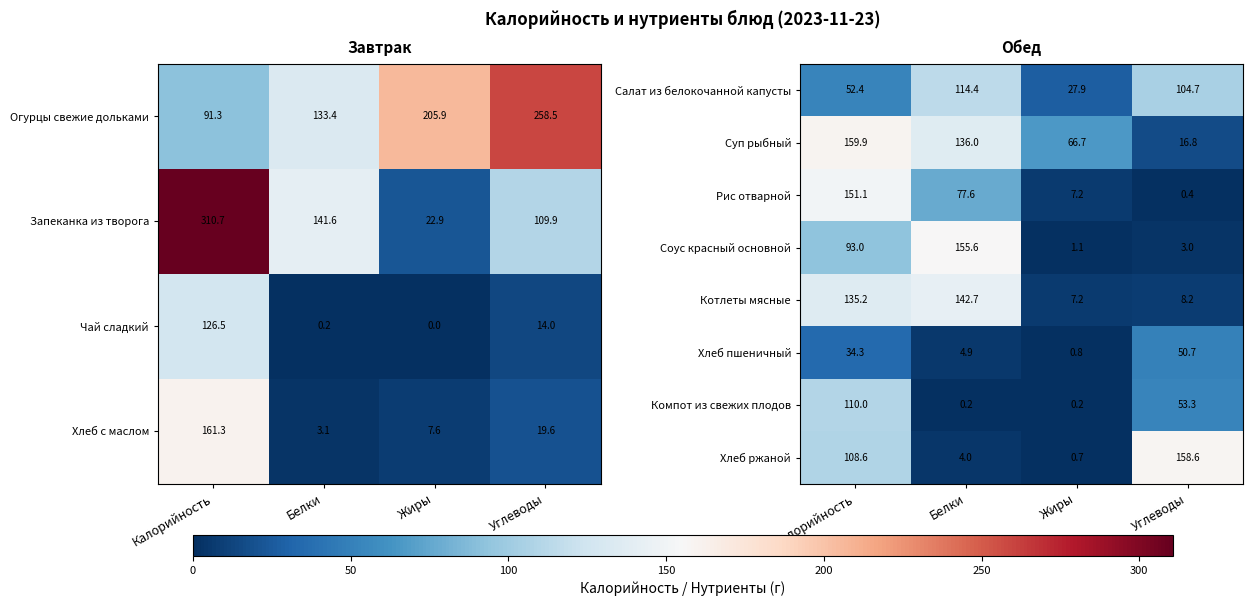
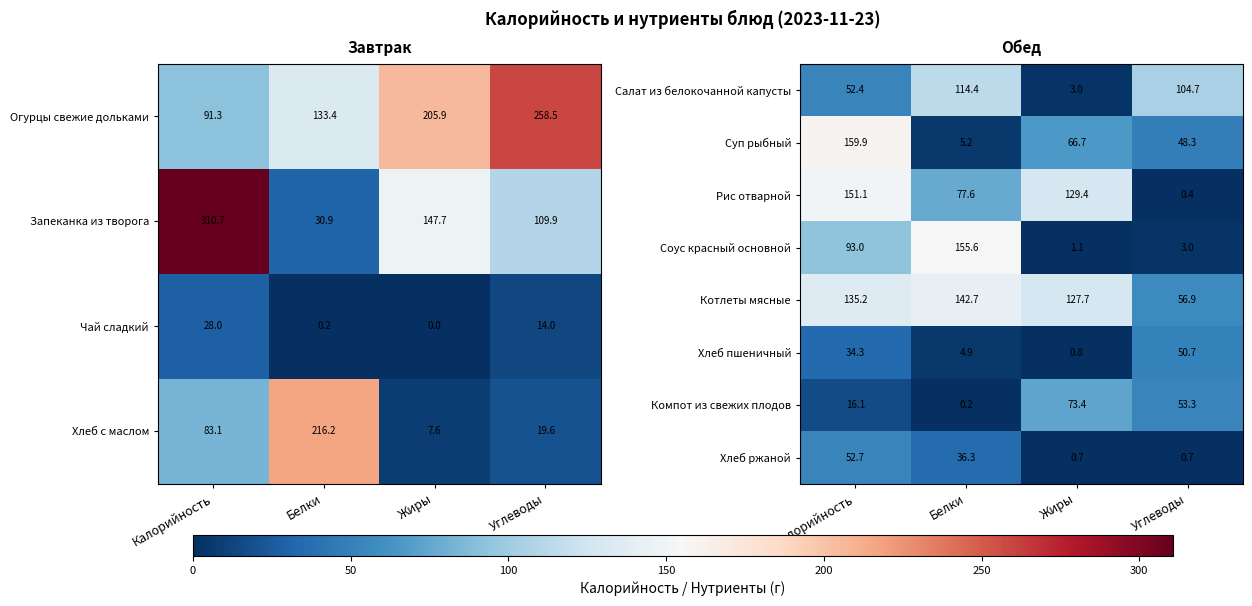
Завтрак, Запеканка из творога, Белки: 141.6 -> 30.9
Завтрак, Запеканка из творога, Жиры: 22.9 -> 147.7
Завтрак, Чай сладкий, Калорийность: 126.5 -> 28.0
Завтрак, Хлеб с маслом, Калорийность: 161.3 -> 83.1
Завтрак, Хлеб с маслом, Белки: 3.1 -> 216.2
Обед, Салат из белокочанной капусты, Жиры: 27.9 -> 3.0
Обед, Суп рыбный, Белки: 136.0 -> 5.2
Обед, Суп рыбный, Углеводы: 16.8 -> 48.3
Обед, Рис отварной, Жиры: 7.2 -> 129.4
Обед, Котлеты мясные, Жиры: 7.2 -> 127.7
Обед, Котлеты мясные, Углеводы: 8.2 -> 56.9
Обед, Компот из свежих плодов, Калорийность: 110.0 -> 16.1
Обед, Компот из свежих плодов, Жиры: 0.2 -> 73.4
Обед, Хлеб ржаной, Калорийность: 108.6 -> 52.7
Обед, Хлеб ржаной, Белки: 4.0 -> 36.3
Обед, Хлеб ржаной, Углеводы: 158.6 -> 0.7
